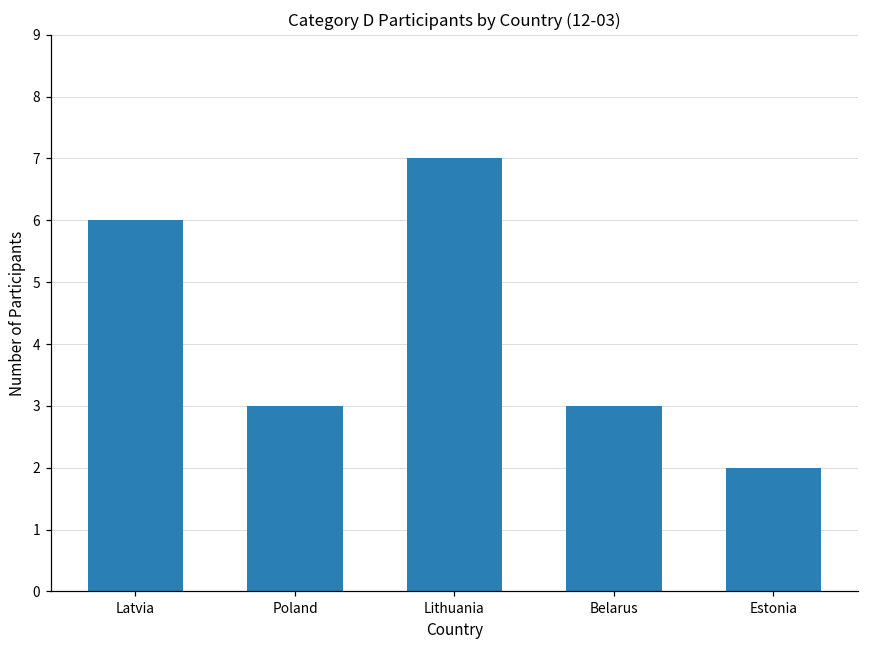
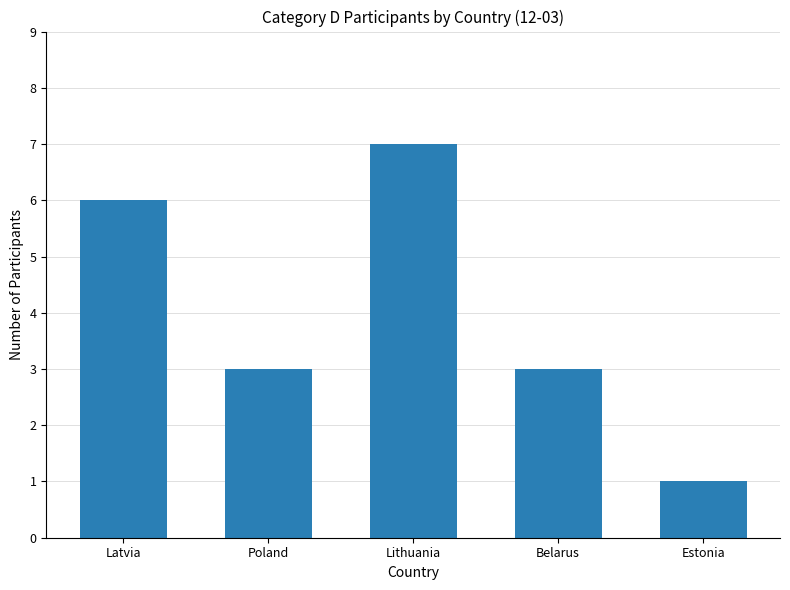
Estonia: 2 -> 1
